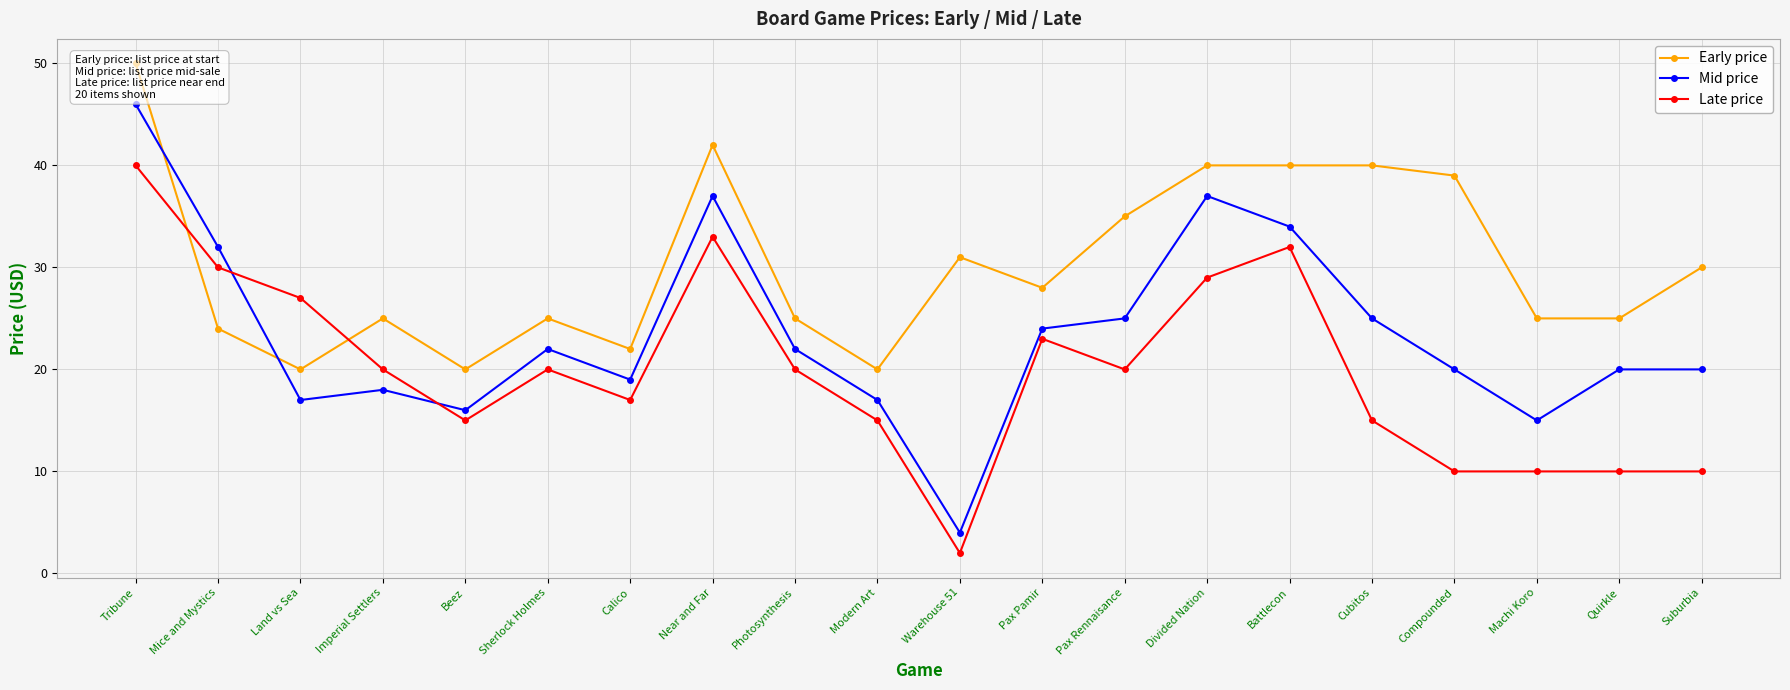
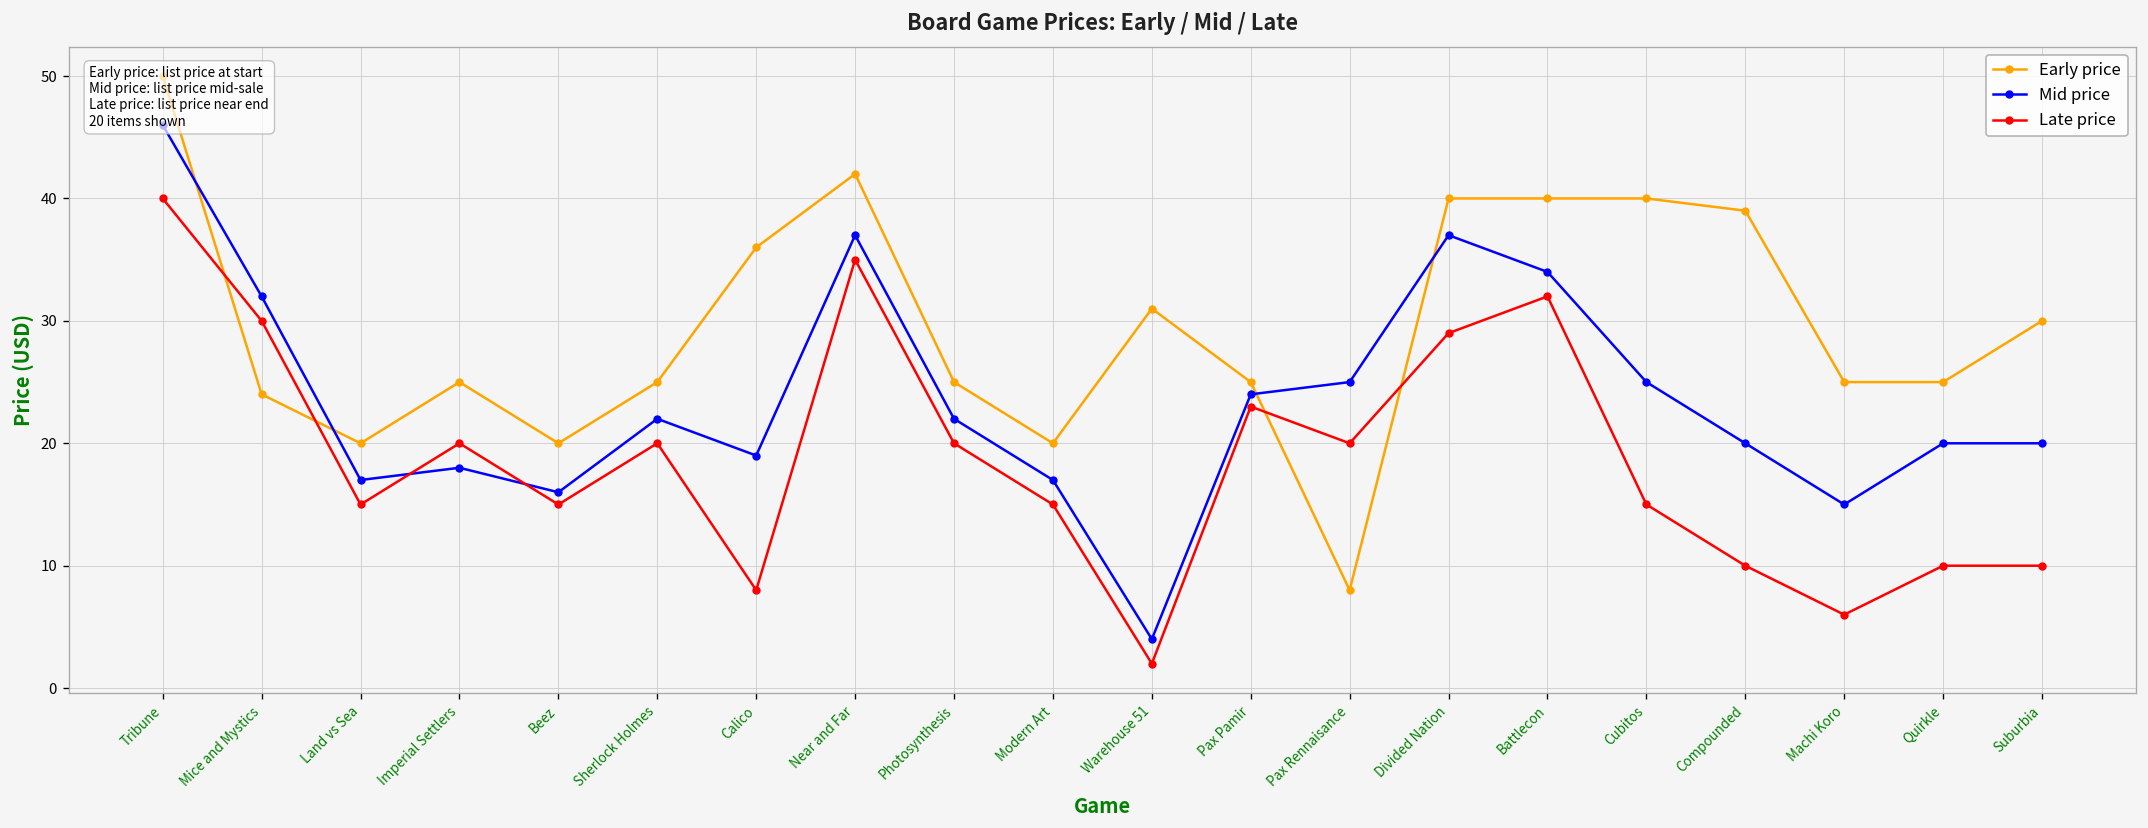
Late price, Land vs Sea: 27 -> 15
Early price, Calico: 22 -> 36
Late price, Calico: 17 -> 8
Late price, Near and Far: 33 -> 35
Early price, Pax Pamir: 28 -> 25
Early price, Pax Rennaisance: 35 -> 8
Late price, Machi Koro: 10 -> 6
